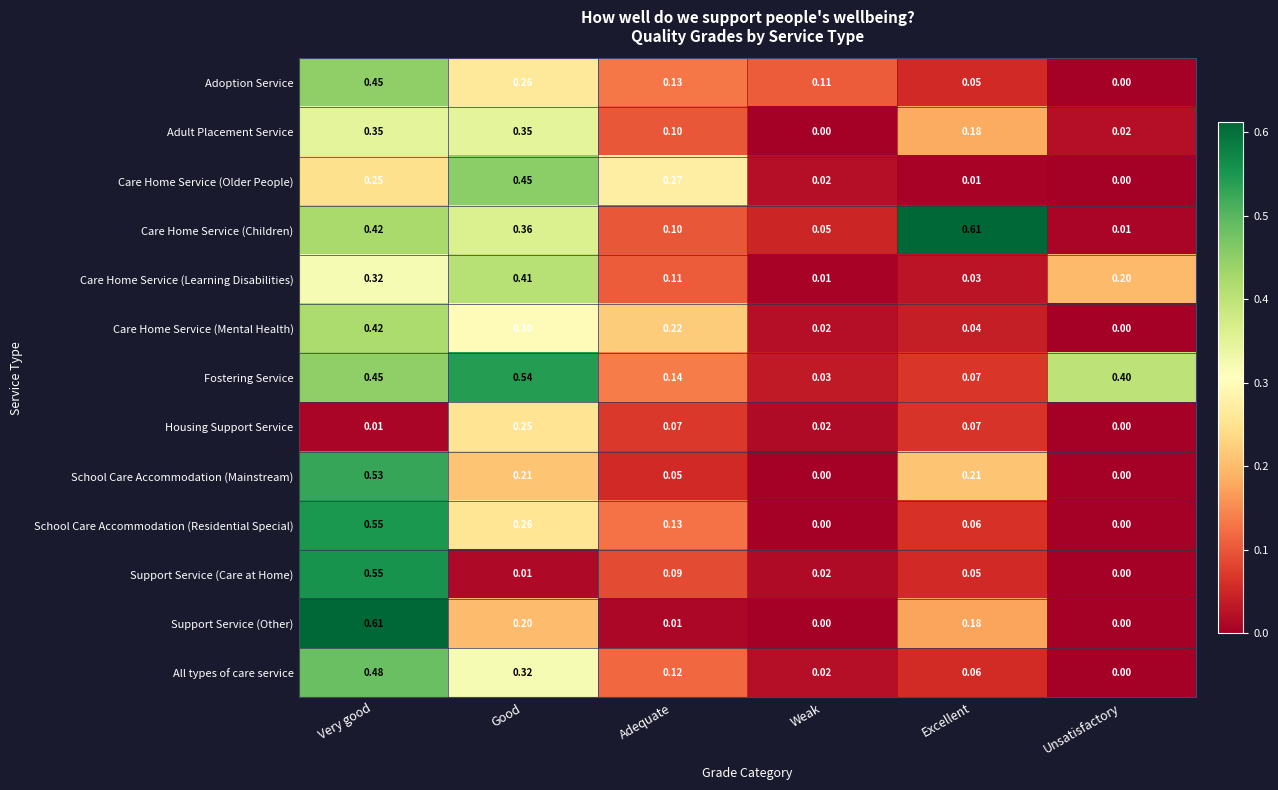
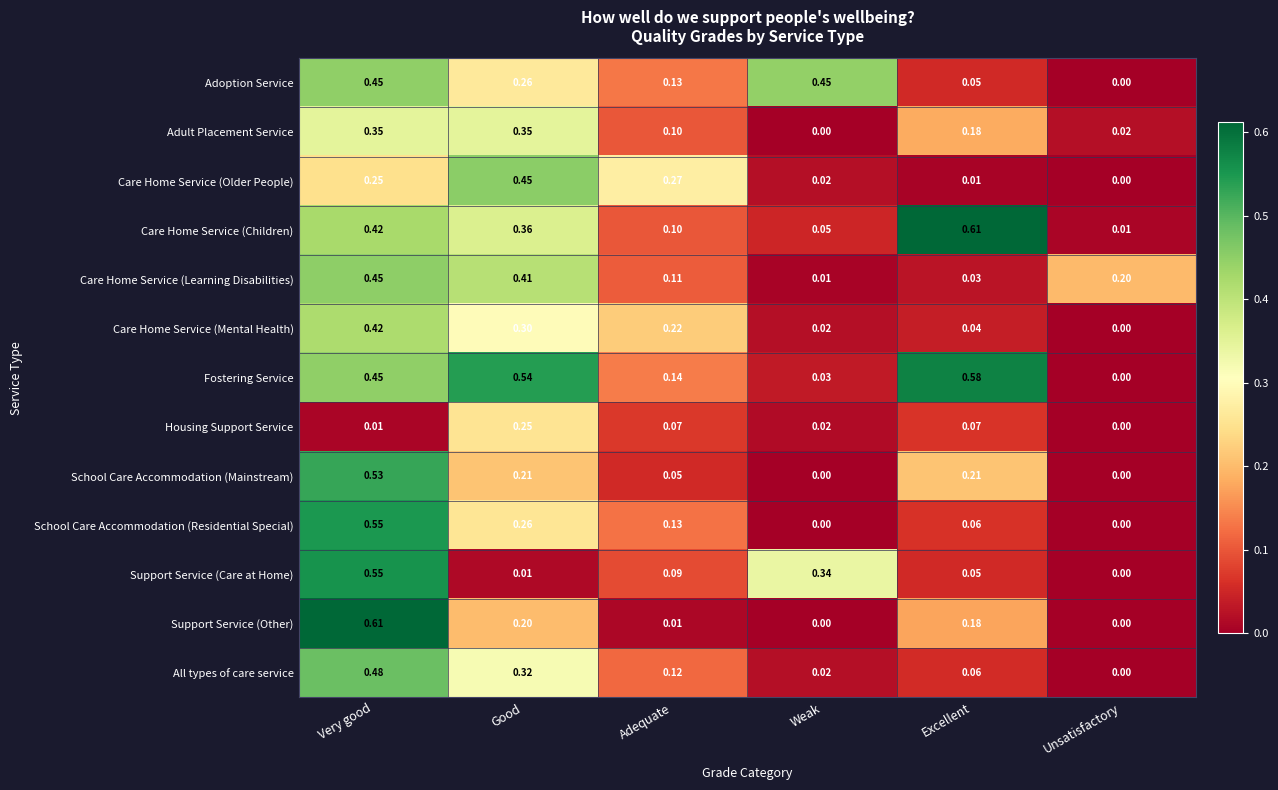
Adoption Service, Weak: 0.11 -> 0.45
Care Home Service (Learning Disabilities), Very good: 0.32 -> 0.45
Fostering Service, Excellent: 0.07 -> 0.58
Fostering Service, Unsatisfactory: 0.40 -> 0.00
Support Service (Care at Home), Weak: 0.02 -> 0.34
